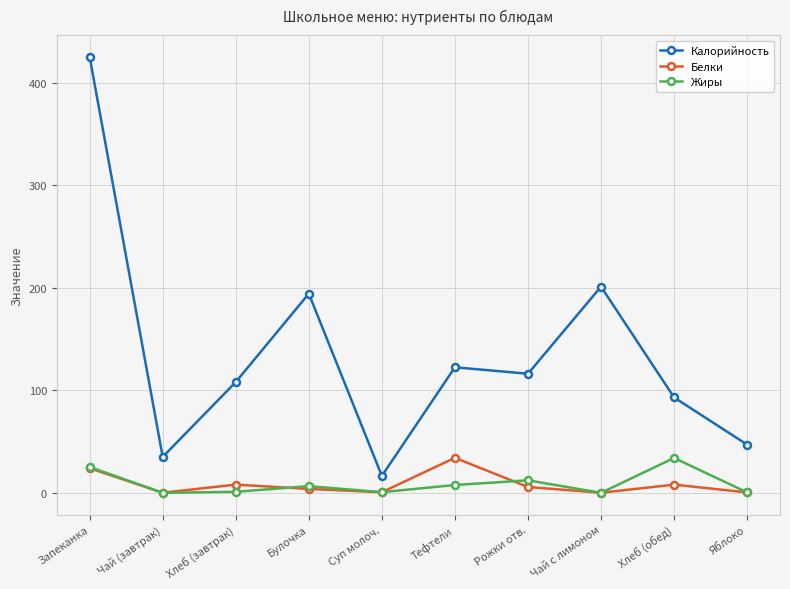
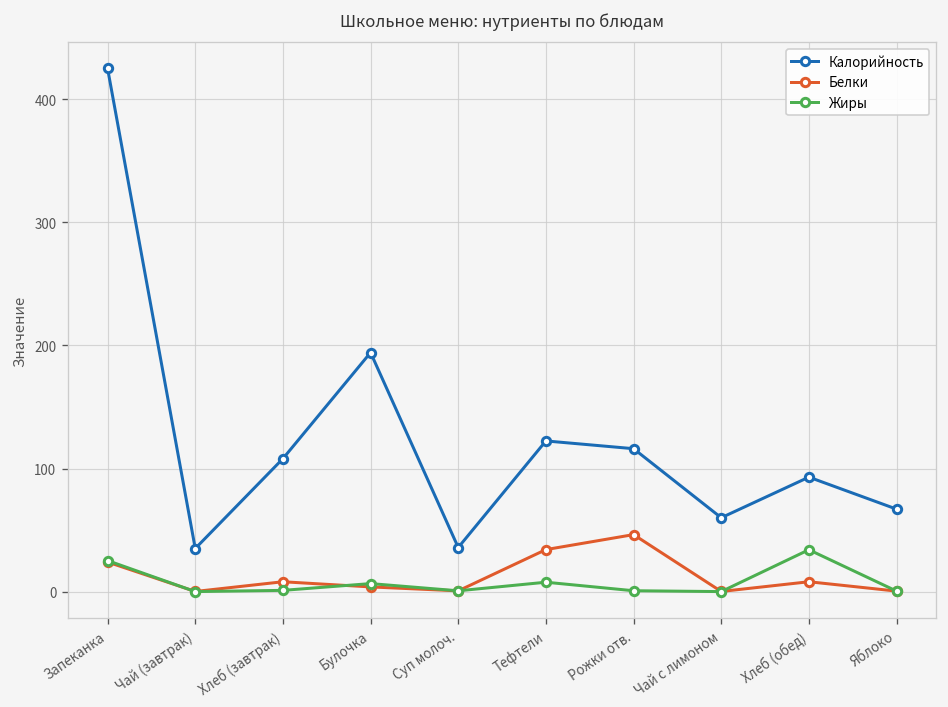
Калорийность, Суп молоч.: 16 -> 36
Белки, Рожки отв.: 6 -> 46
Жиры, Рожки отв.: 12 -> 1
Калорийность, Чай с лимоном: 201 -> 60
Калорийность, Яблоко: 47 -> 67
